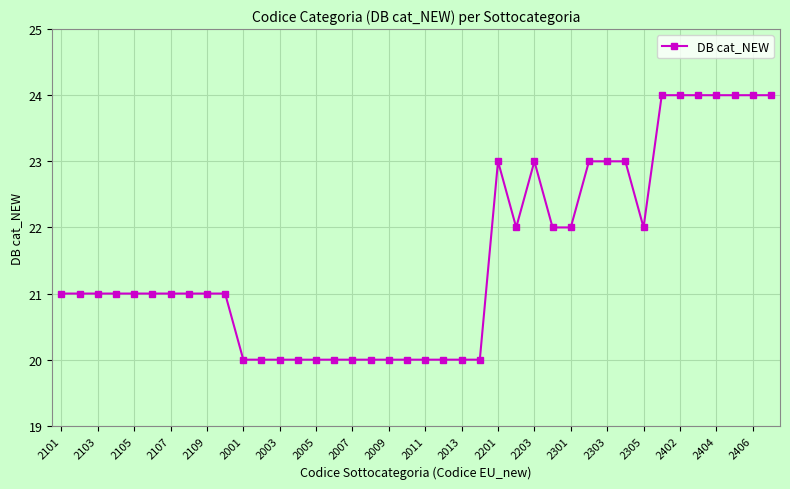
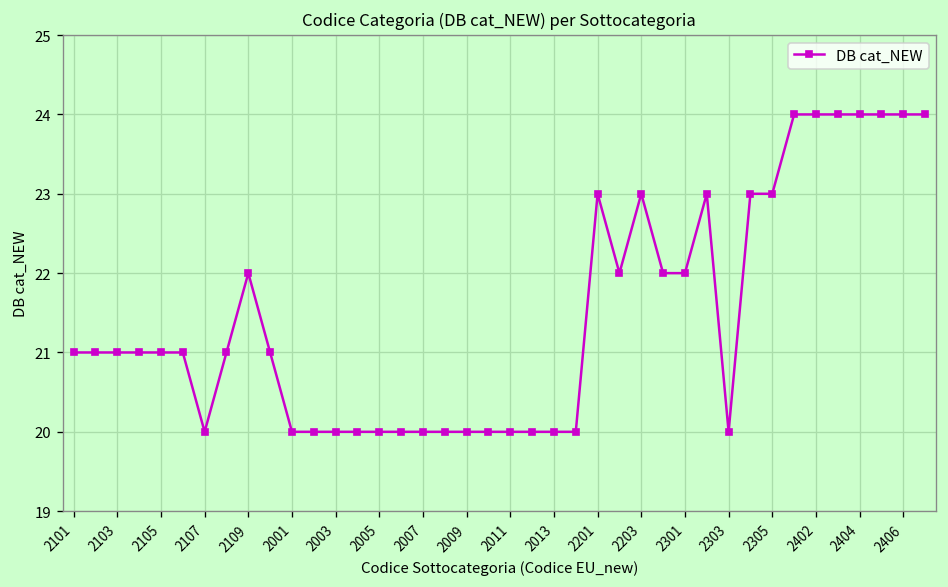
2107: 21 -> 20
2109: 21 -> 22
2303: 23 -> 20
2305: 22 -> 23
